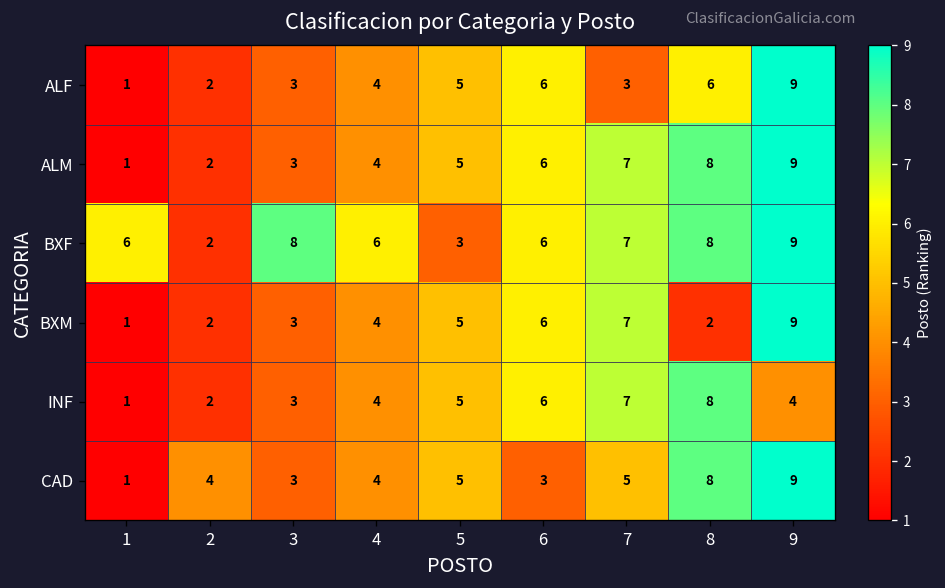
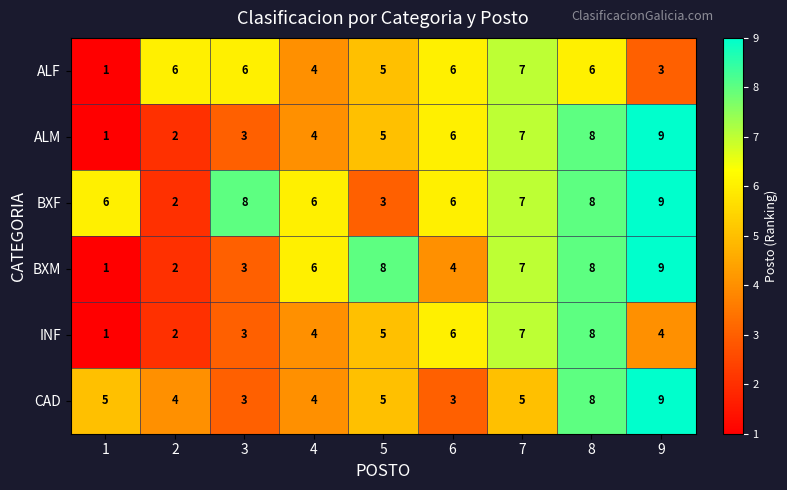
ALF, 2: 2 -> 6
ALF, 3: 3 -> 6
ALF, 7: 3 -> 7
ALF, 9: 9 -> 3
BXM, 4: 4 -> 6
BXM, 5: 5 -> 8
BXM, 6: 6 -> 4
BXM, 8: 2 -> 8
CAD, 1: 1 -> 5
